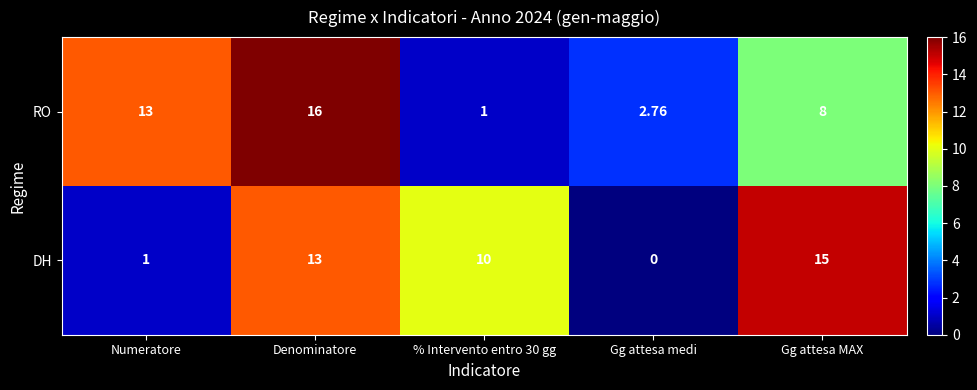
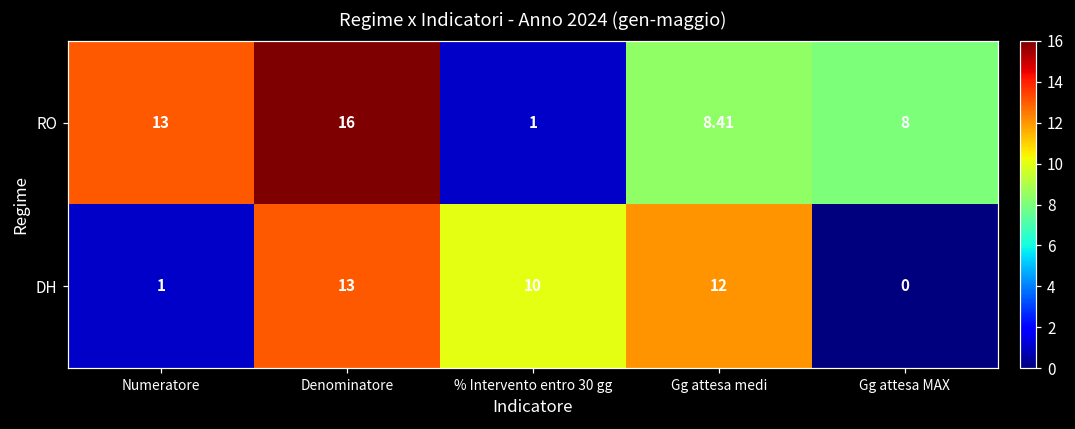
RO, Gg attesa medi: 2.76 -> 8.41
DH, Gg attesa medi: 0 -> 12
DH, Gg attesa MAX: 15 -> 0
